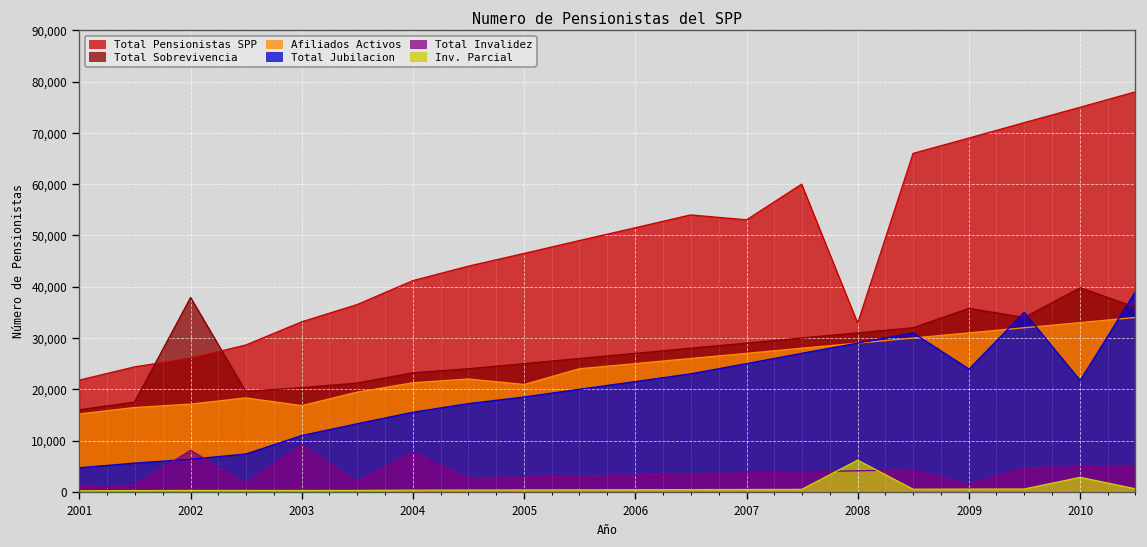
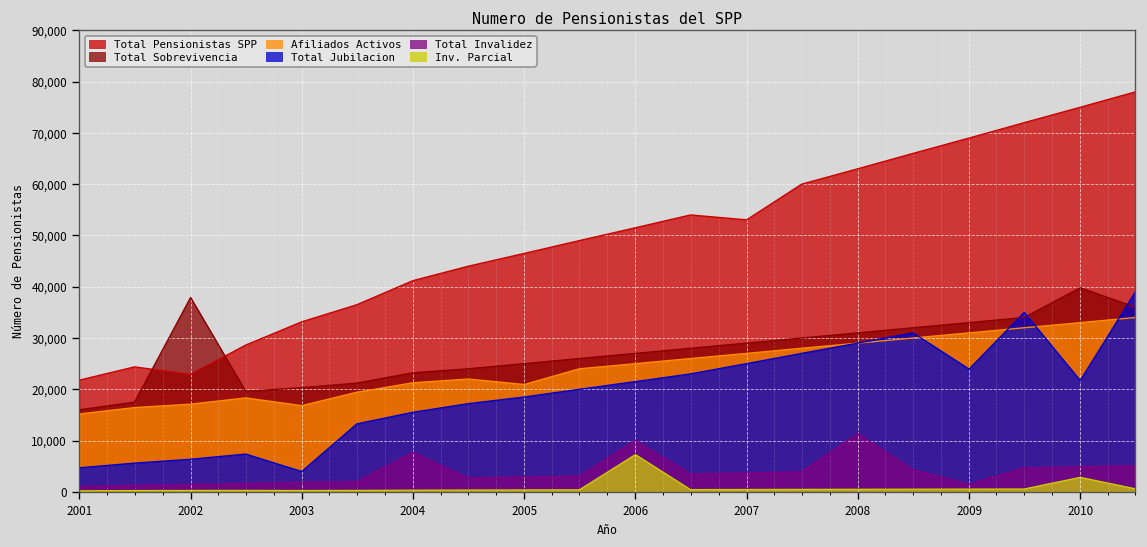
Total Pensionistas SPP, 2002: 26,000 -> 23,000
Total Invalidez, 2002: 8,000 -> 1,000
Total Jubilacion, 2003: 11,000 -> 4,000
Total Invalidez, 2003: 9,000 -> 2,000
Total Invalidez, 2006: 3,000 -> 10,000
Inv. Parcial, 2006: 0 -> 7,000
Total Pensionistas SPP, 2008: 33,000 -> 63,000
Total Invalidez, 2008: 4,000 -> 11,000
Inv. Parcial, 2008: 6,000 -> 0
Total Sobrevivencia, 2009: 36,000 -> 33,000
